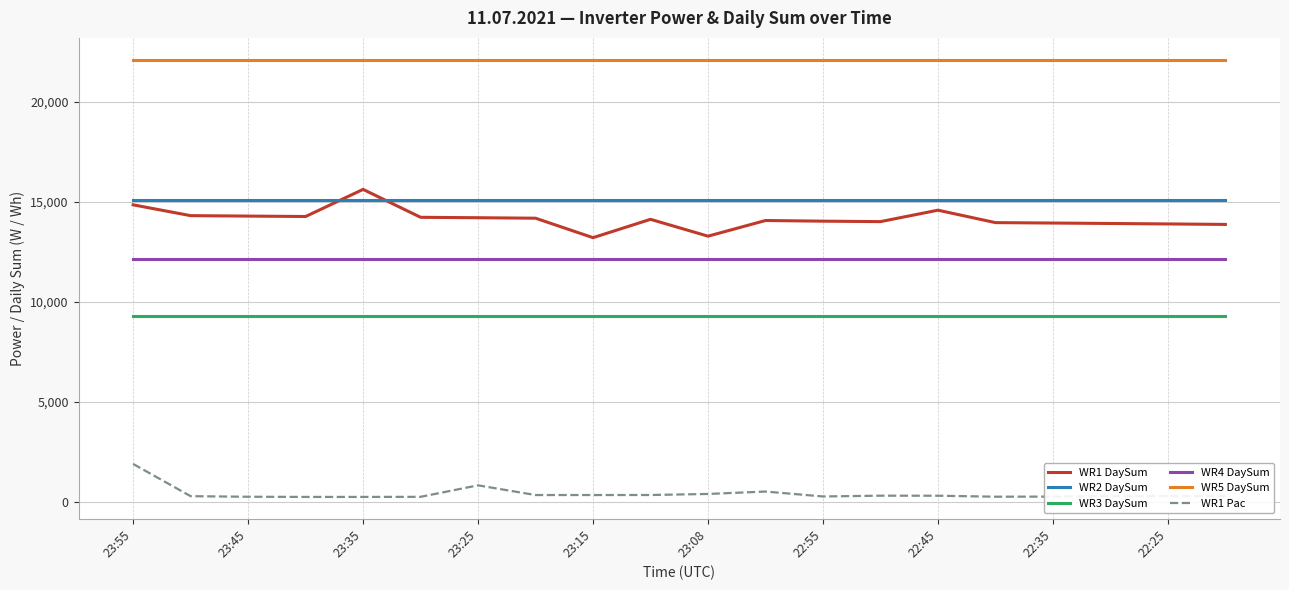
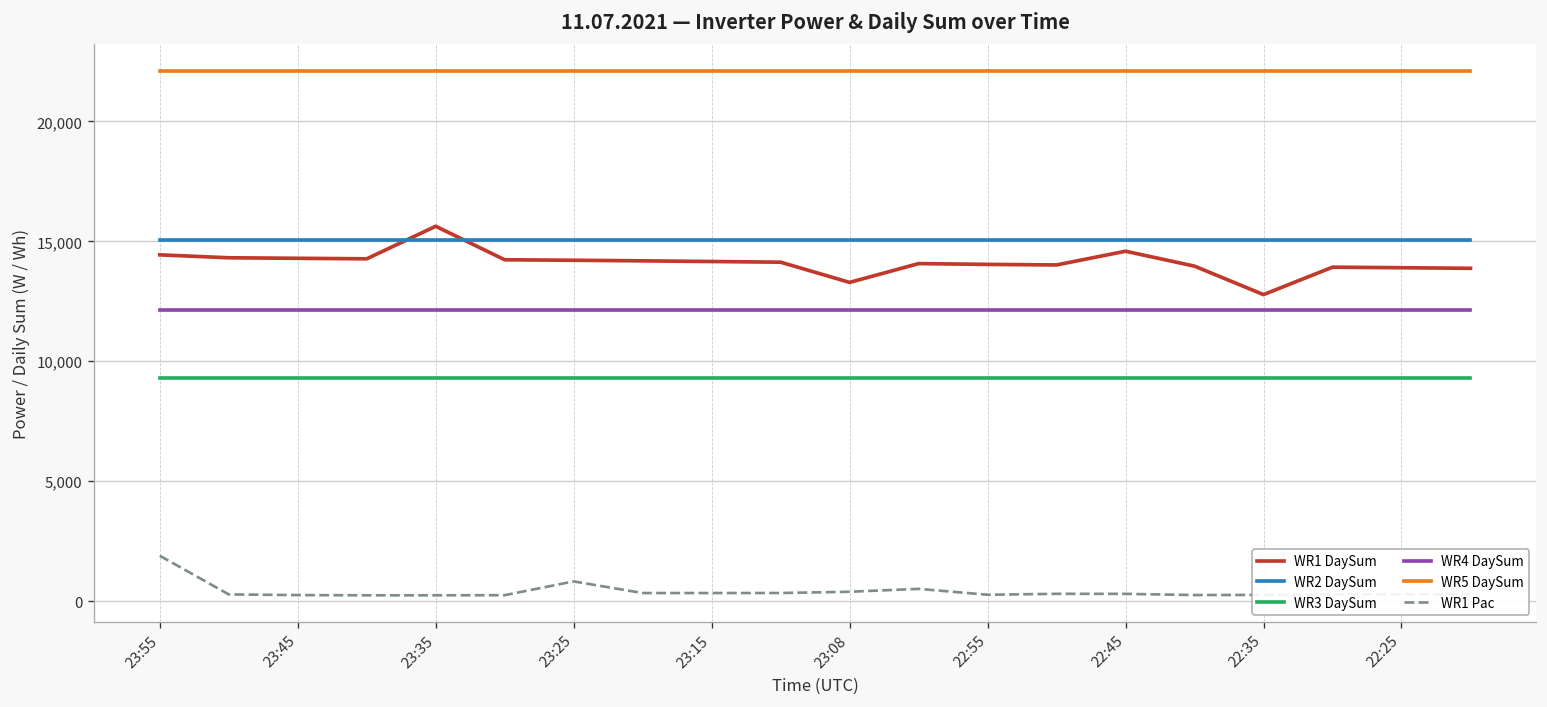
WR1 DaySum, 23:55: 14,900 -> 14,400
WR1 DaySum, 23:15: 13,200 -> 14,200
WR1 DaySum, 22:35: 13,900 -> 12,800
